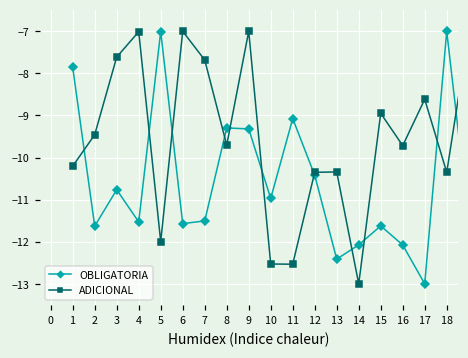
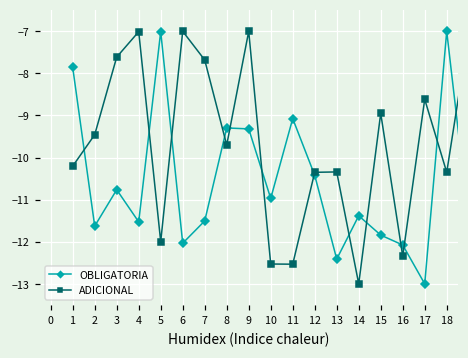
OBLIGATORIA, 6: -11.6 -> -12.0
OBLIGATORIA, 14: -12.1 -> -11.4
OBLIGATORIA, 15: -11.6 -> -11.8
ADICIONAL, 16: -9.7 -> -12.3
